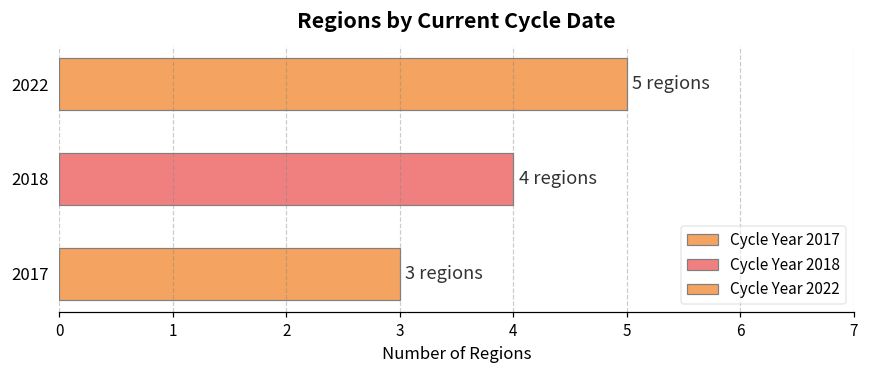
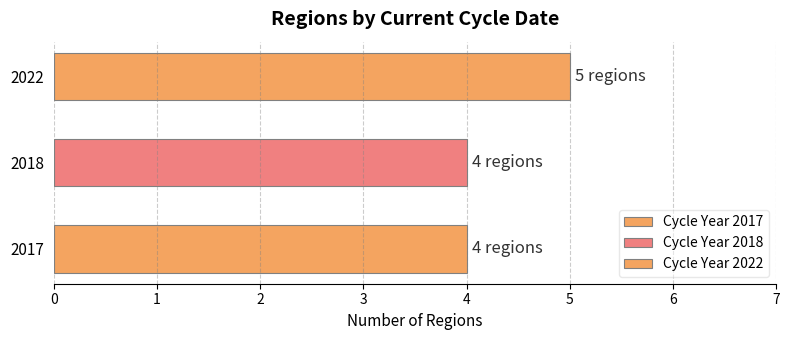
2017: 3 -> 4
